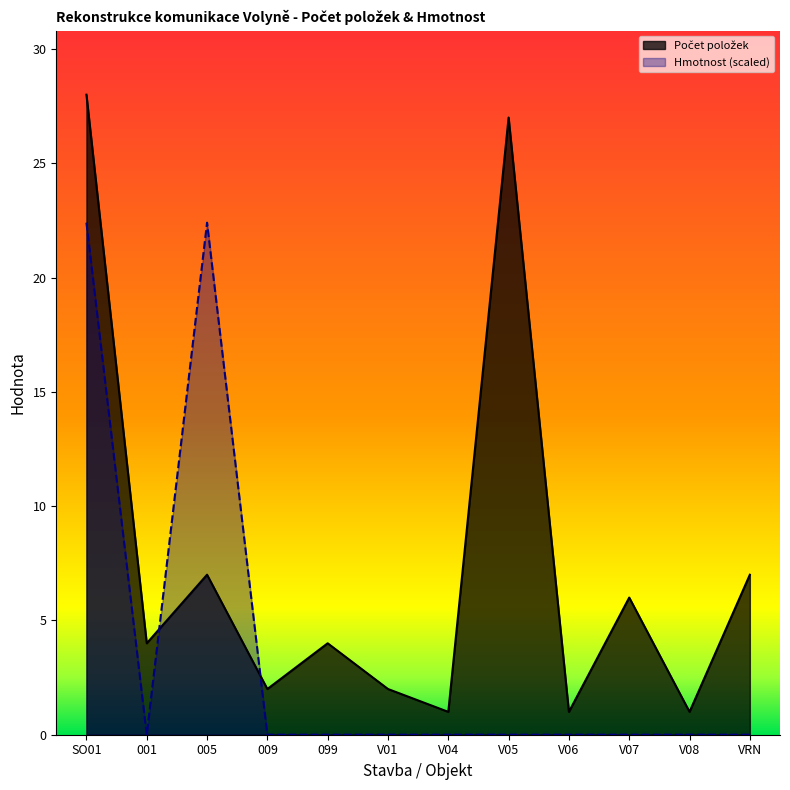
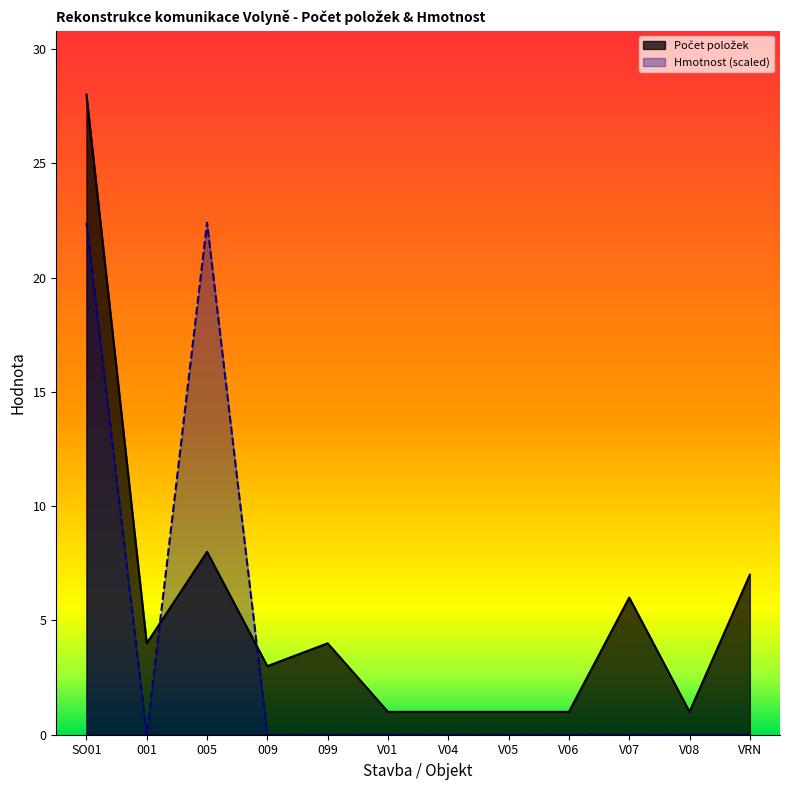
Počet položek, 005: 7 -> 8
Počet položek, 009: 2 -> 3
Počet položek, V01: 2 -> 1
Počet položek, V05: 27 -> 1
